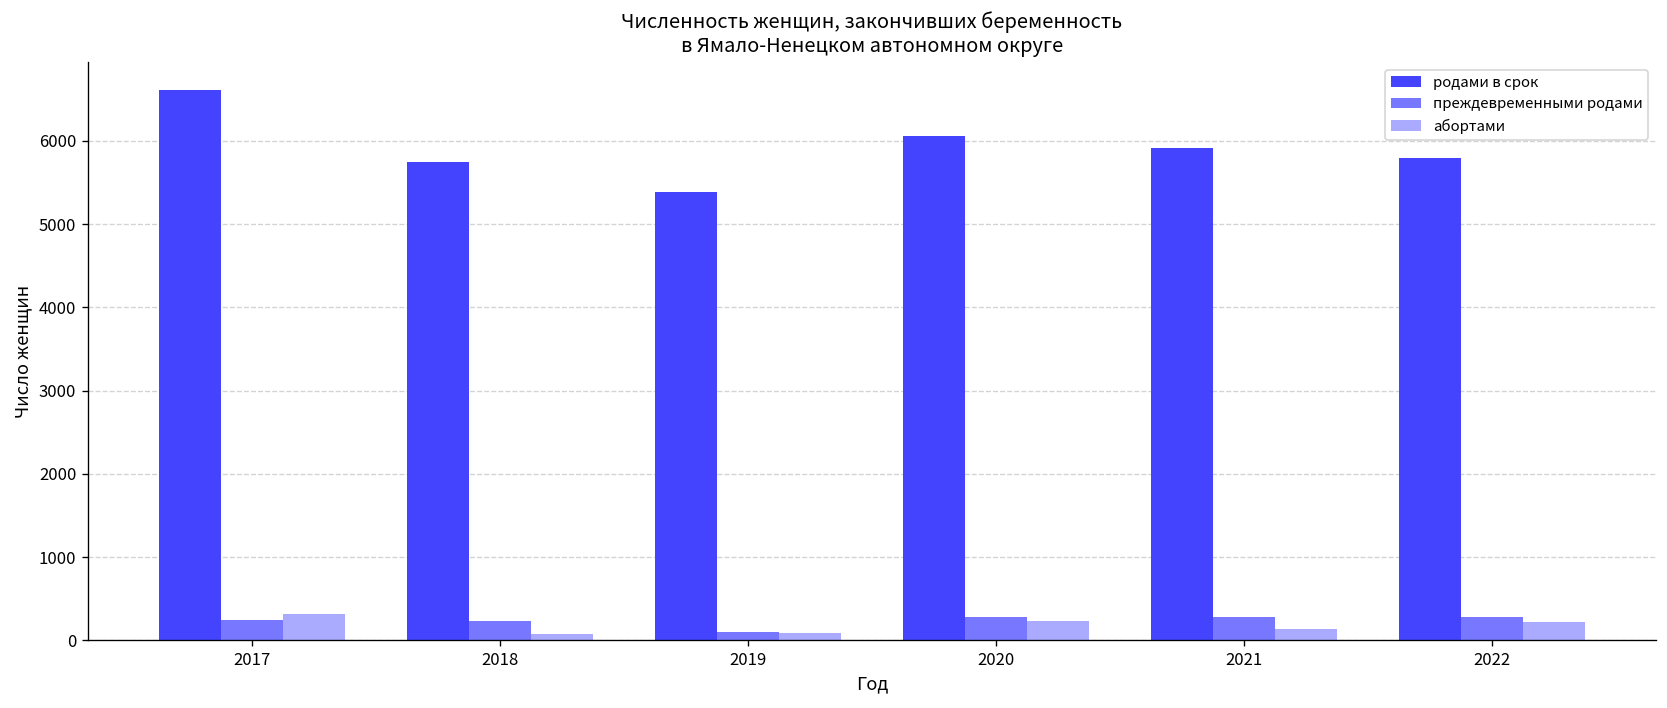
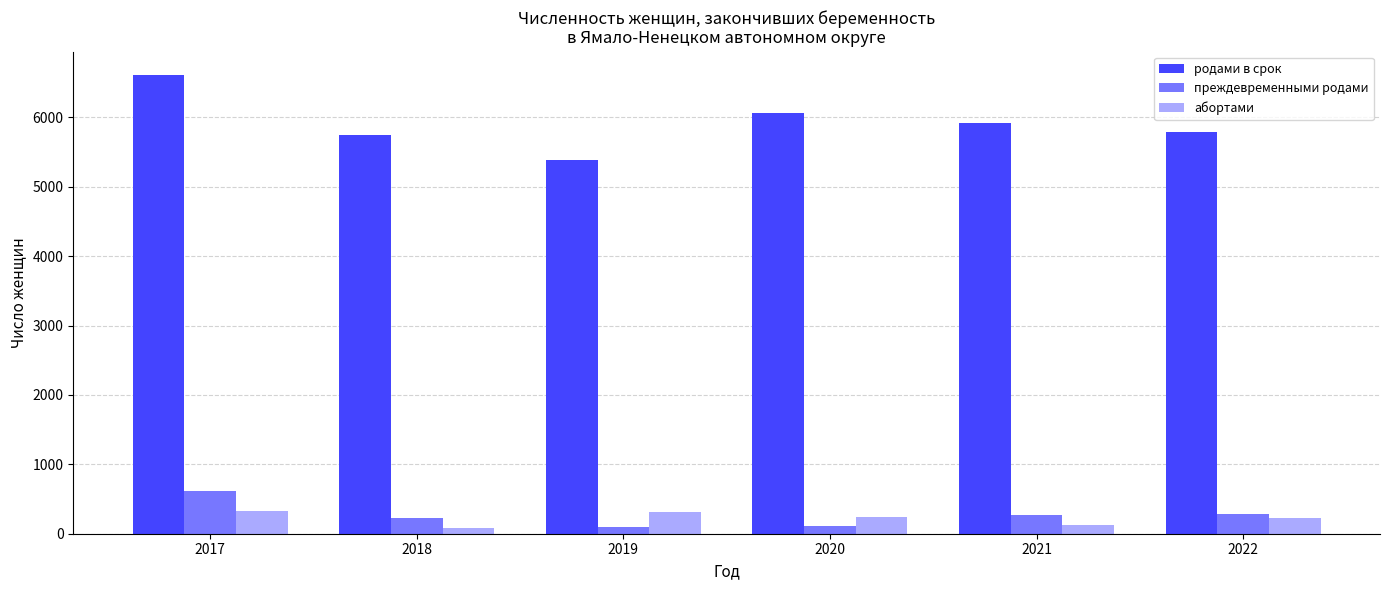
преждевременными родами, 2017: 200 -> 600
абортами, 2019: 100 -> 300
преждевременными родами, 2020: 300 -> 100
